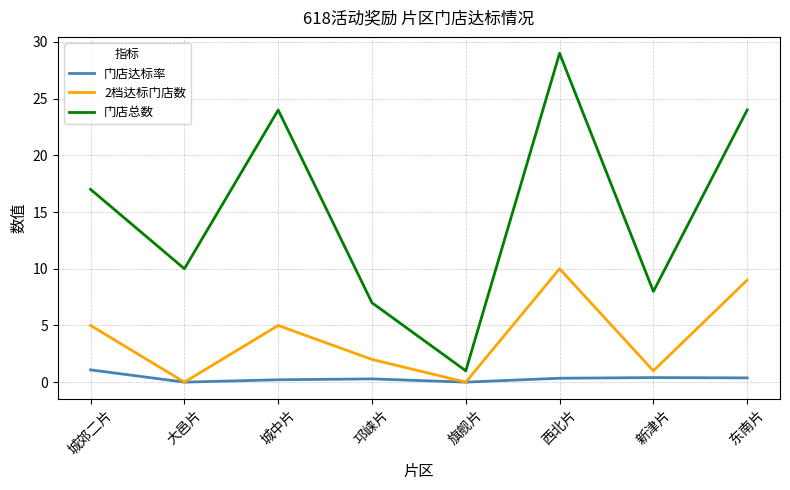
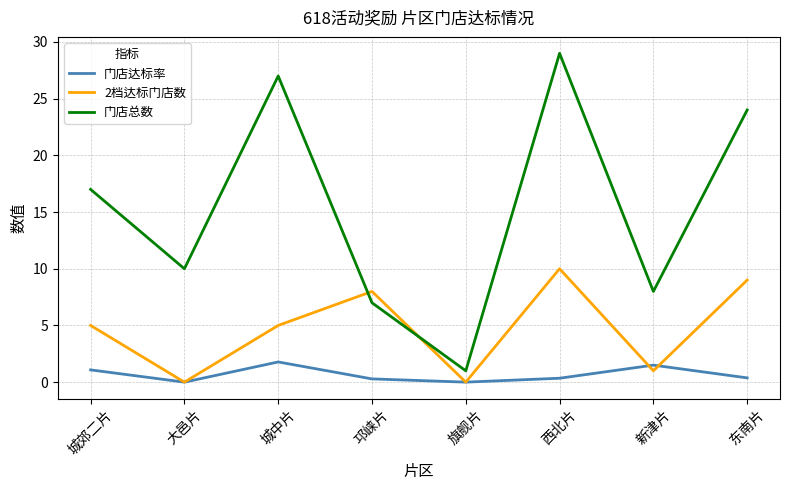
门店达标率, 城中片: 0.2 -> 1.8
门店总数, 城中片: 24 -> 27
2档达标门店数, 邛崃片: 2 -> 8
门店达标率, 新津片: 0.4 -> 1.5
